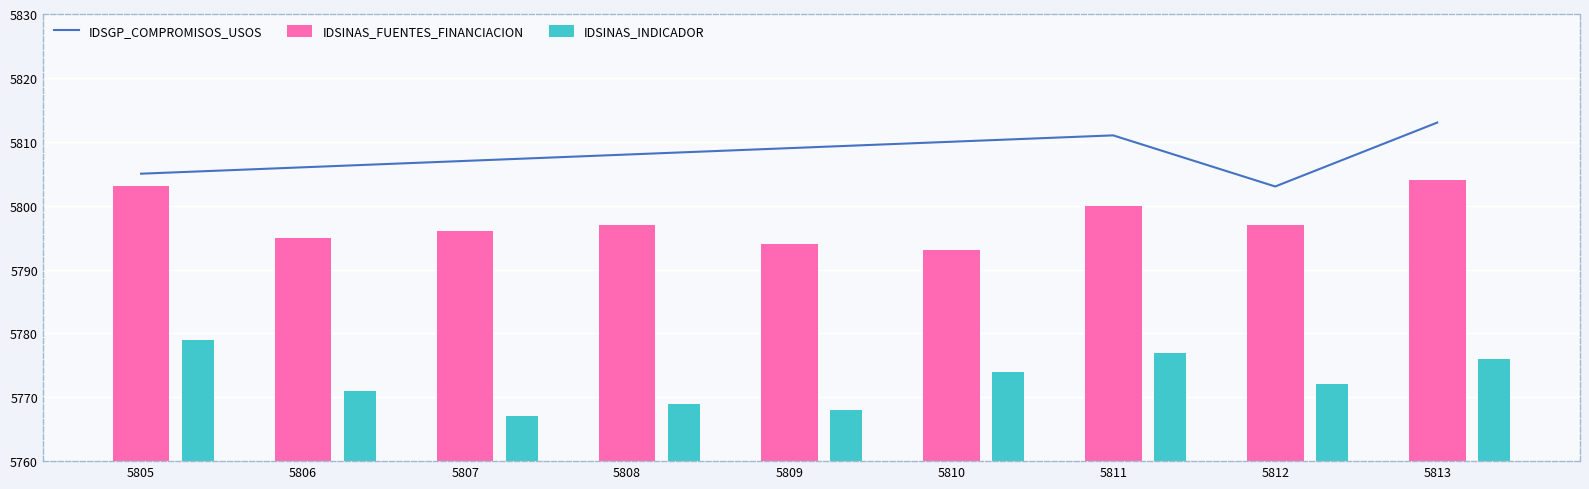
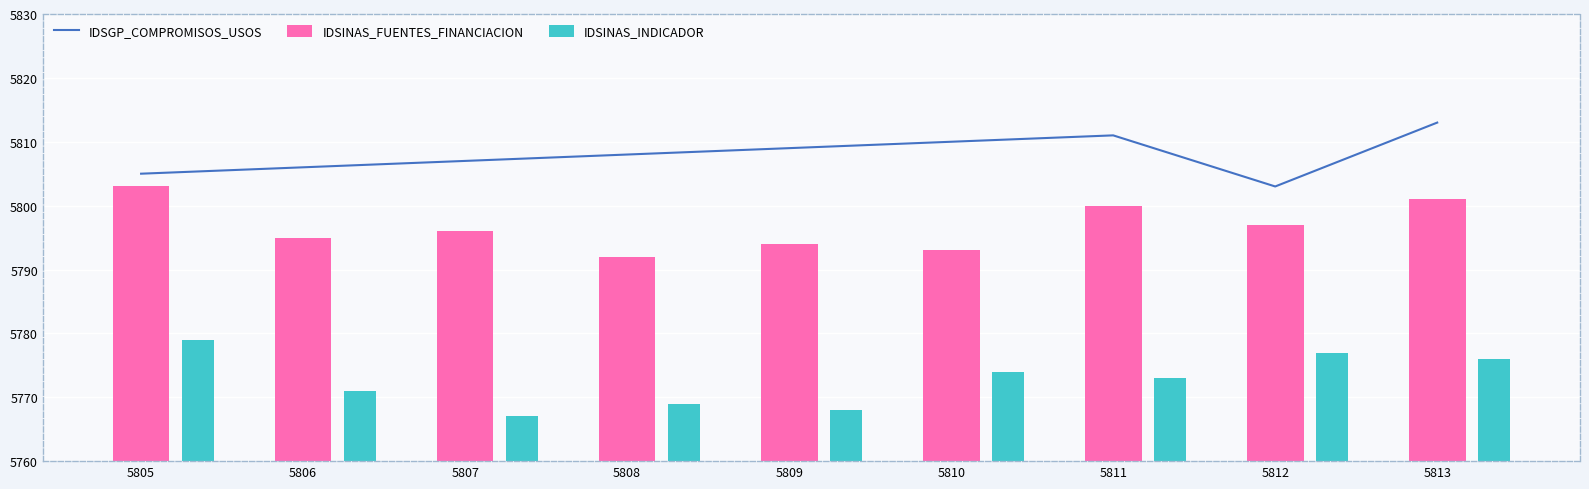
IDSINAS_FUENTES_FINANCIACION, 5808: 5797 -> 5792
IDSINAS_INDICADOR, 5811: 5777 -> 5773
IDSINAS_INDICADOR, 5812: 5772 -> 5777
IDSINAS_FUENTES_FINANCIACION, 5813: 5804 -> 5801
